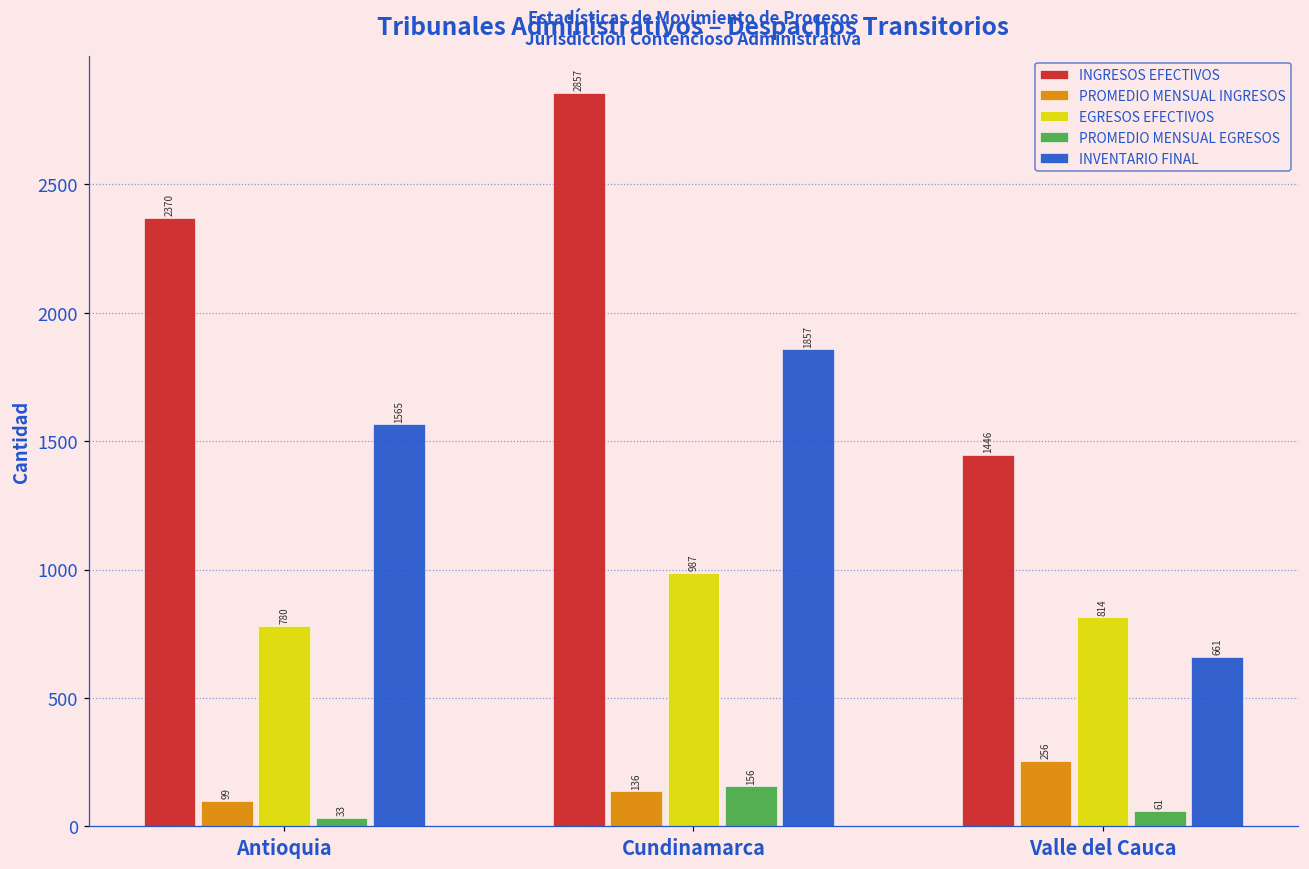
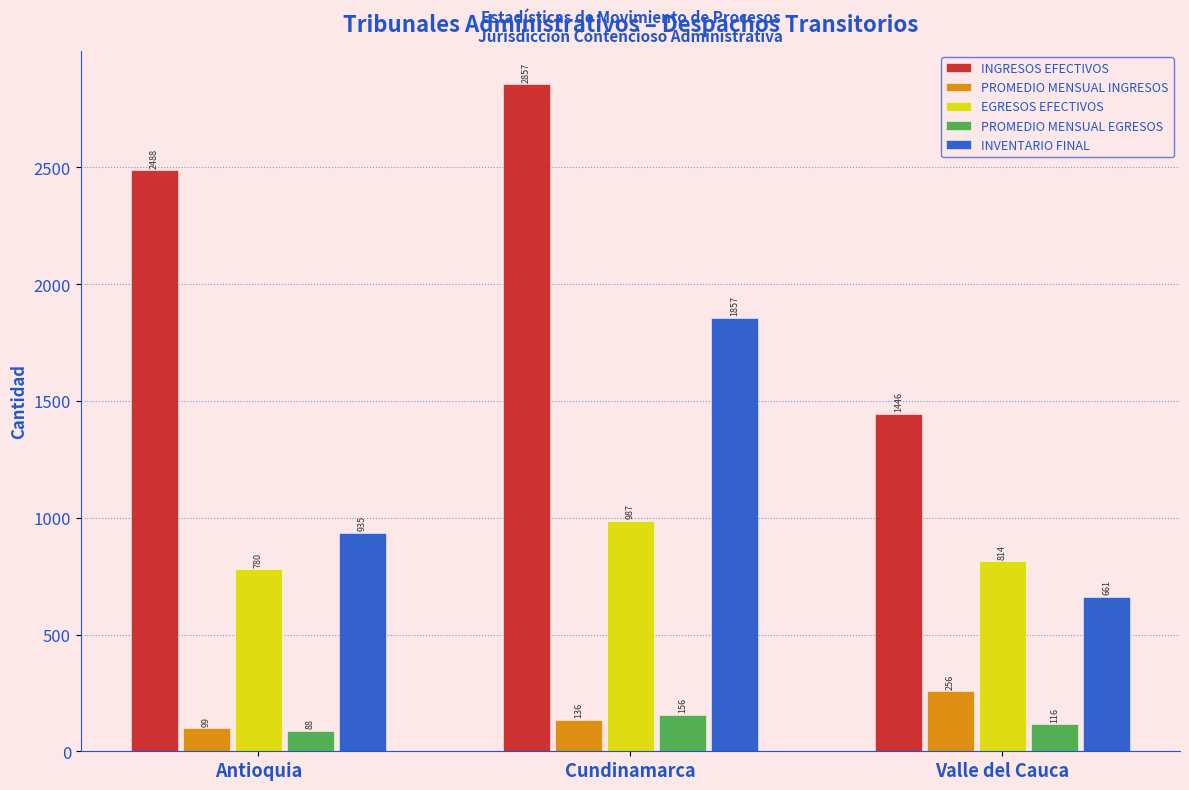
INGRESOS EFECTIVOS, Antioquia: 2370 -> 2488
PROMEDIO MENSUAL EGRESOS, Antioquia: 33 -> 88
INVENTARIO FINAL, Antioquia: 1565 -> 935
PROMEDIO MENSUAL EGRESOS, Valle del Cauca: 61 -> 116
